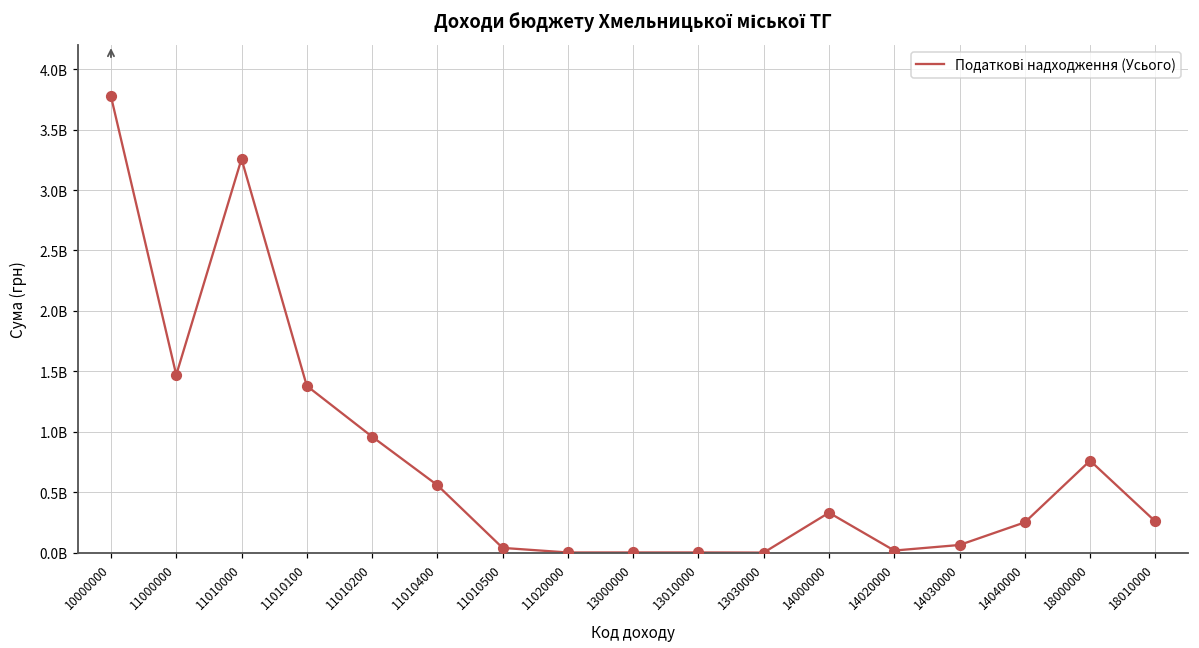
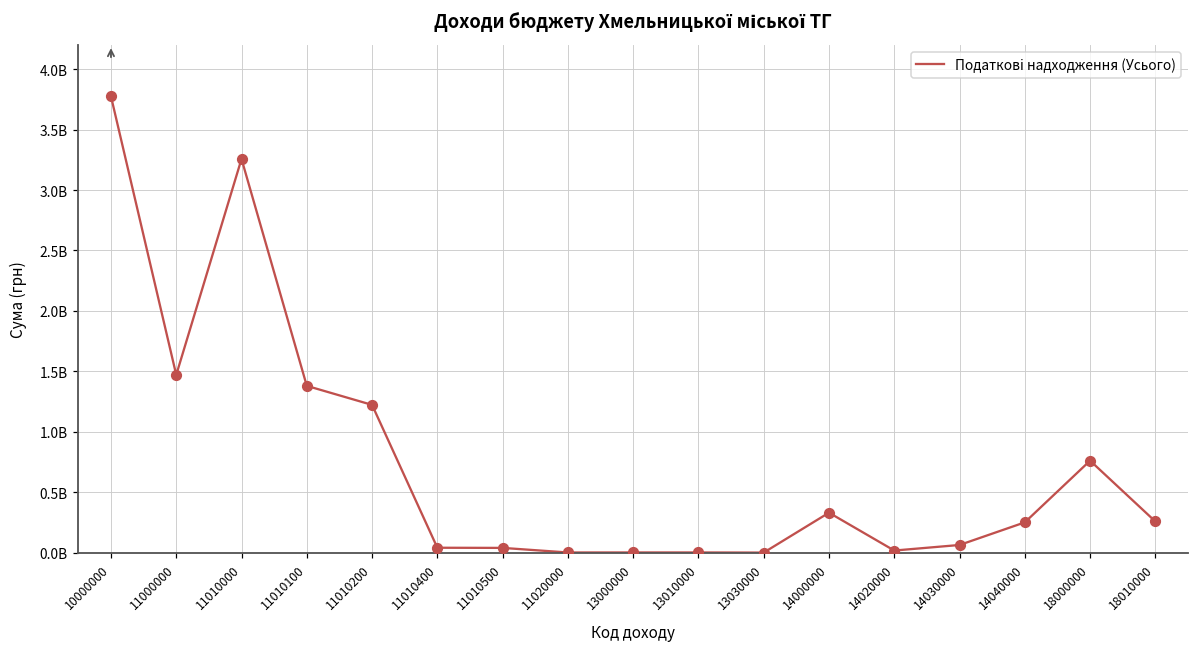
11010200: 960000000 -> 1220000000
11010400: 560000000 -> 40000000
